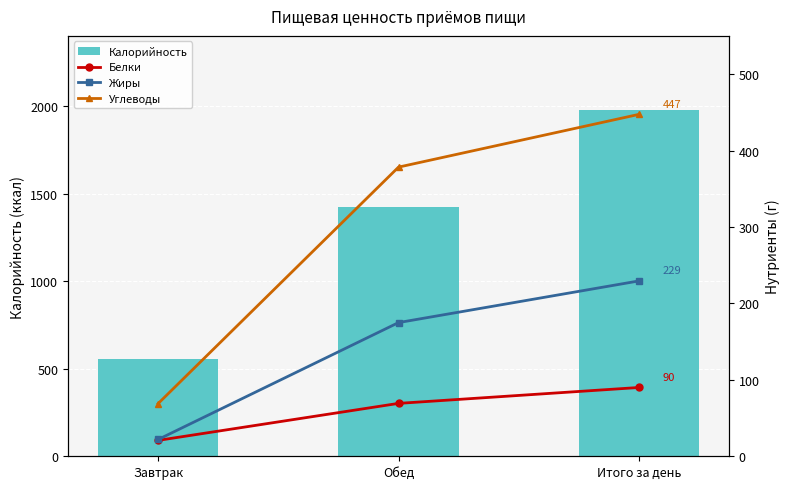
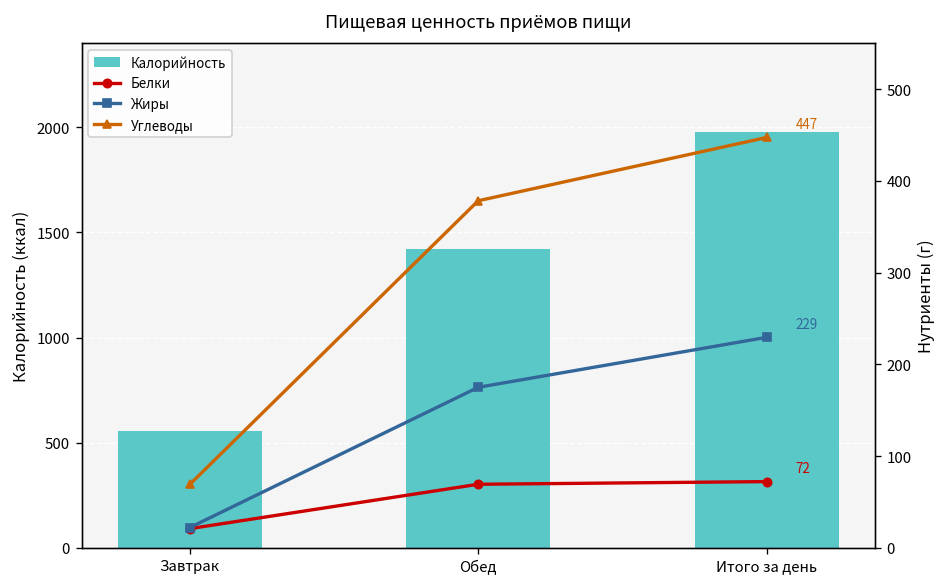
Белки, Итого за день: 90 -> 72
